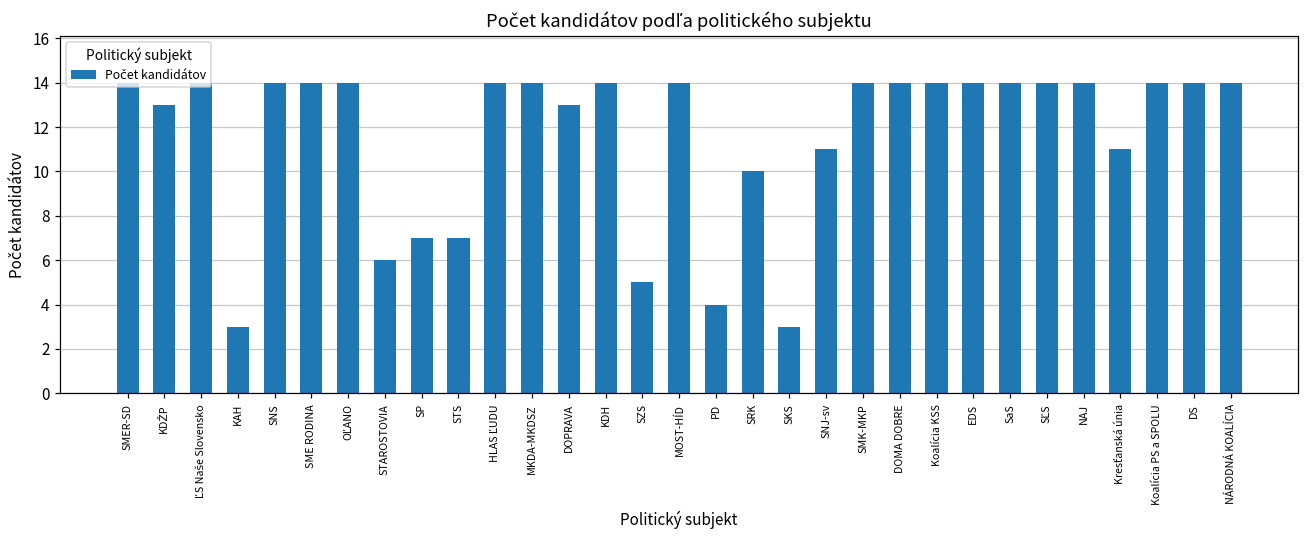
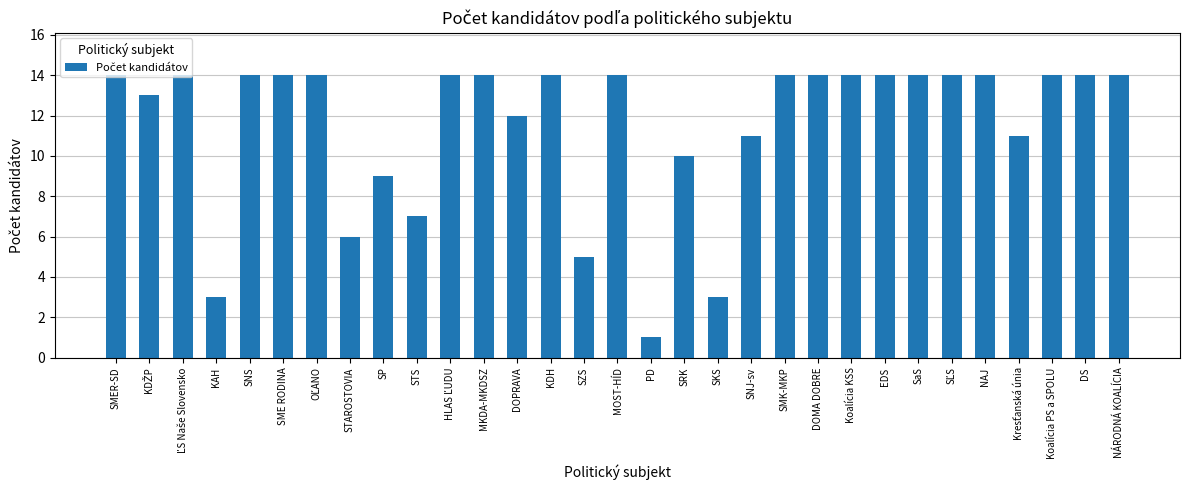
SP: 7 -> 9
DOPRAVA: 13 -> 12
PD: 4 -> 1
